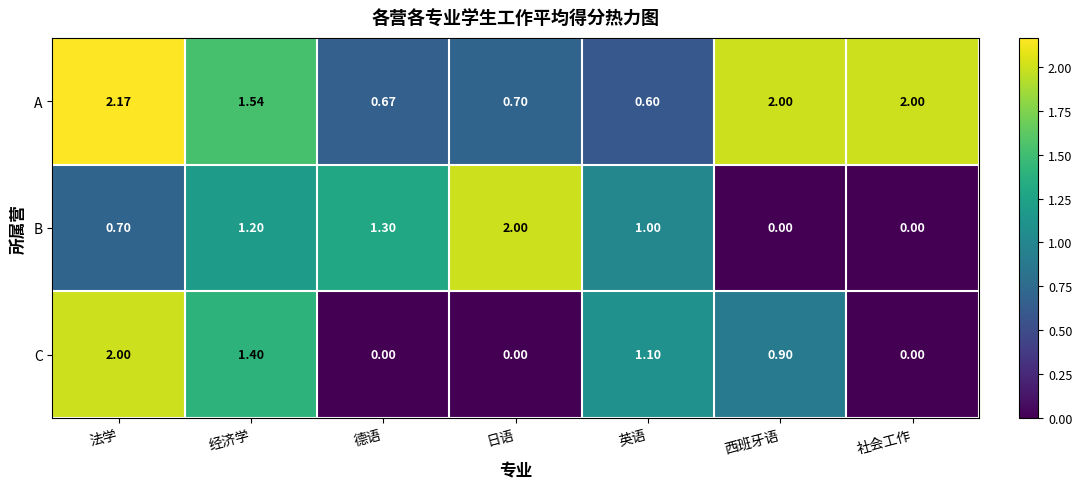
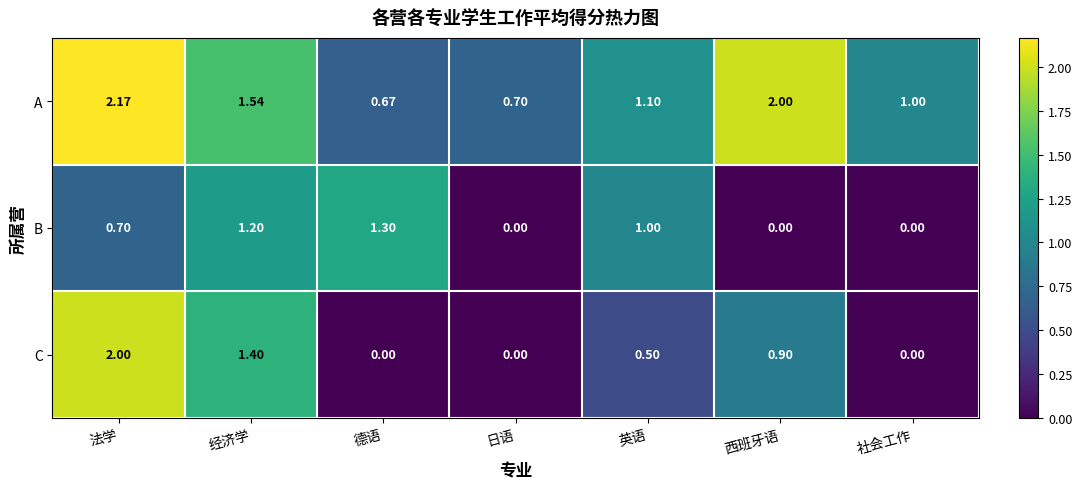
A, 英语: 0.60 -> 1.10
A, 社会工作: 2.00 -> 1.00
B, 日语: 2.00 -> 0.00
C, 英语: 1.10 -> 0.50
